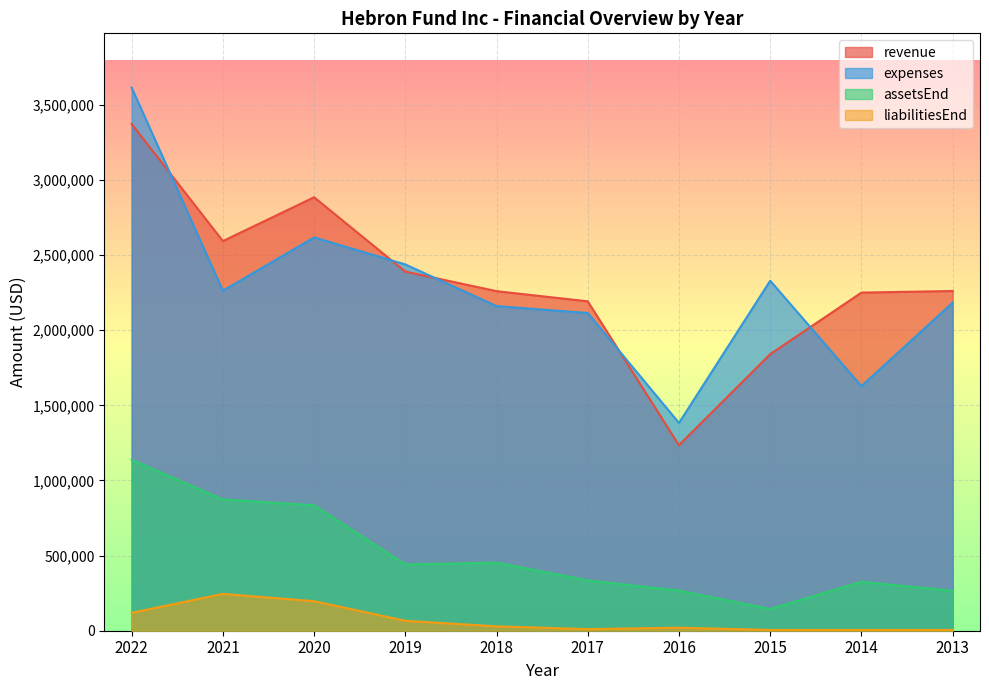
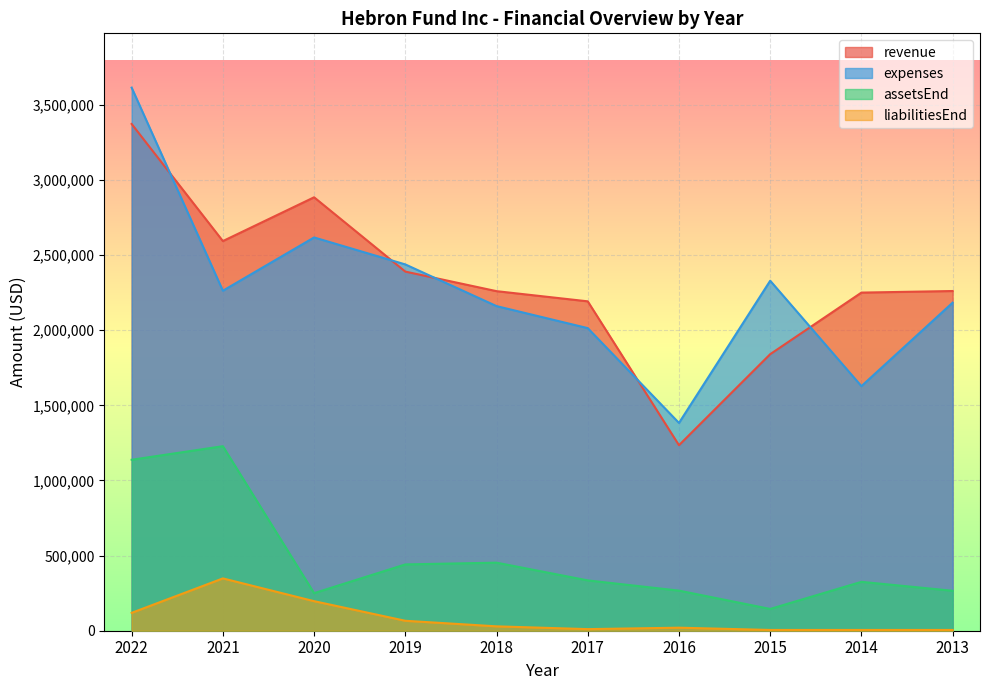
assetsEnd, 2021: 870,000 -> 1,230,000
liabilitiesEnd, 2021: 250,000 -> 350,000
assetsEnd, 2020: 830,000 -> 250,000
expenses, 2017: 2,110,000 -> 2,010,000
